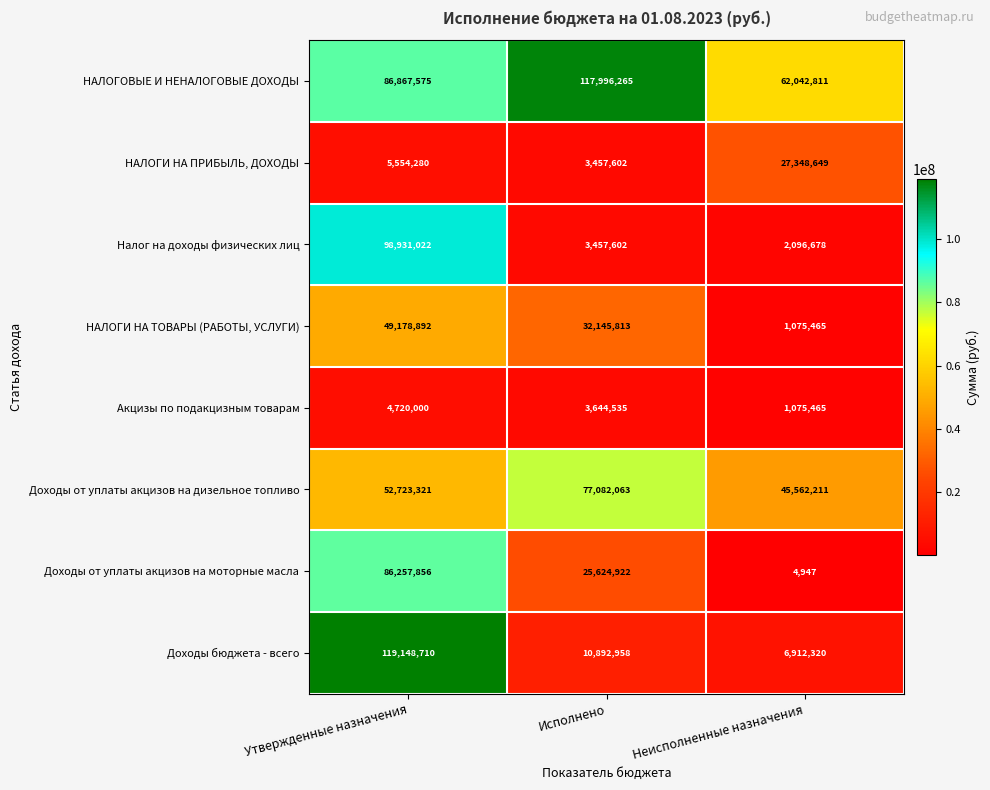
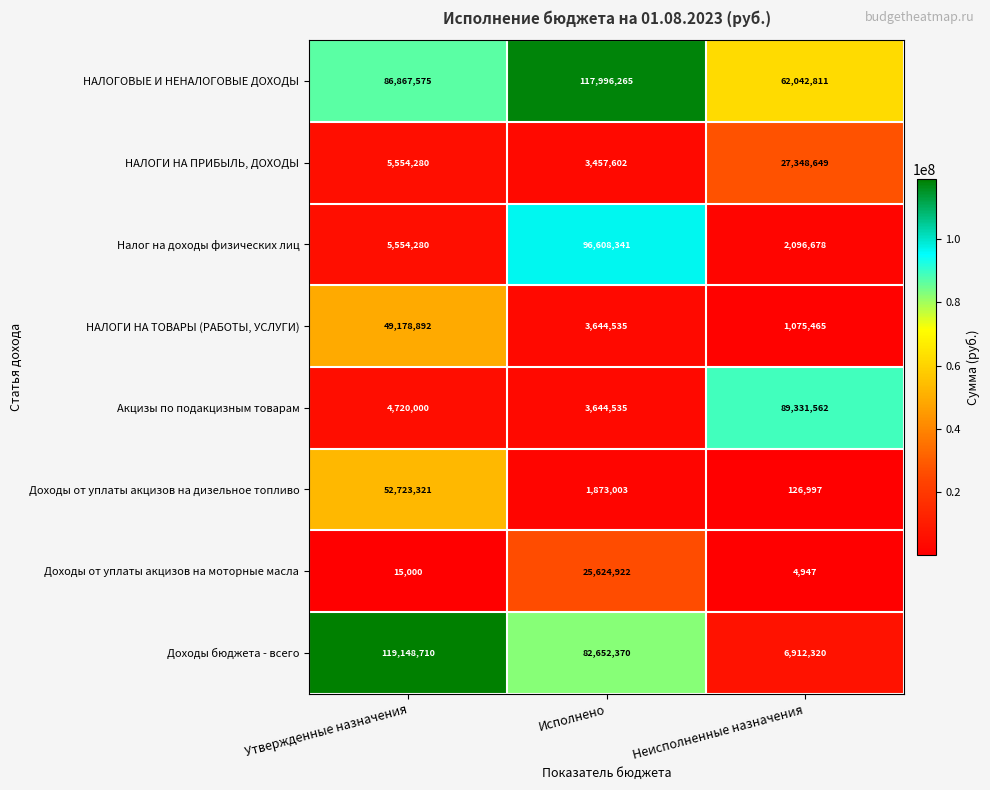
Налог на доходы физических лиц, Утвержденные назначения: 98,931,022 -> 5,554,280
Налог на доходы физических лиц, Исполнено: 3,457,602 -> 96,608,341
НАЛОГИ НА ТОВАРЫ (РАБОТЫ, УСЛУГИ), Исполнено: 32,145,813 -> 3,644,535
Акцизы по подакцизным товарам, Неисполненные назначения: 1,075,465 -> 89,331,562
Доходы от уплаты акцизов на дизельное топливо, Исполнено: 77,082,063 -> 1,873,003
Доходы от уплаты акцизов на дизельное топливо, Неисполненные назначения: 45,562,211 -> 126,997
Доходы от уплаты акцизов на моторные масла, Утвержденные назначения: 86,257,856 -> 15,000
Доходы бюджета - всего, Исполнено: 10,892,958 -> 82,652,370
